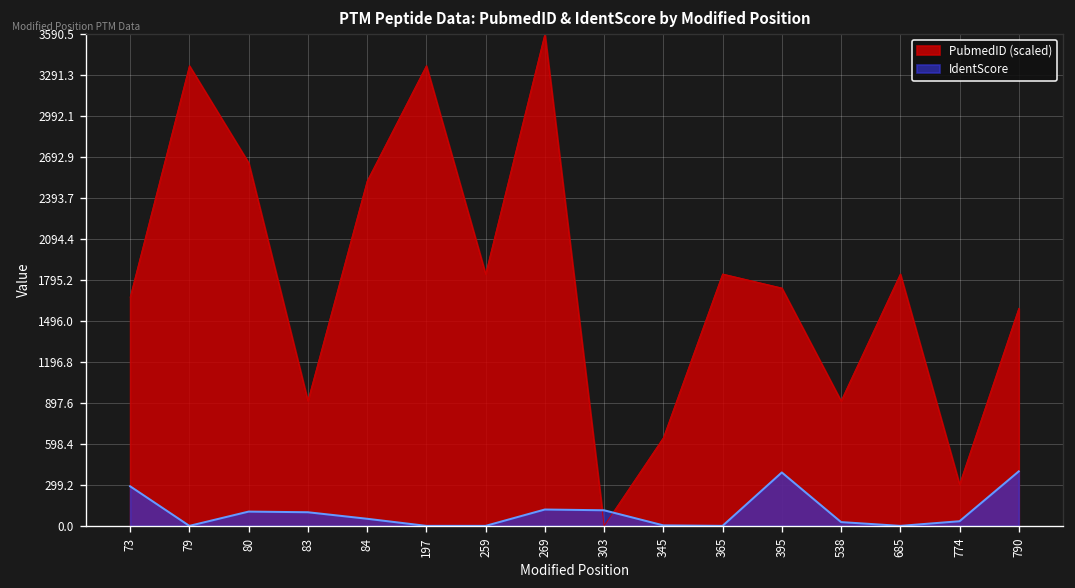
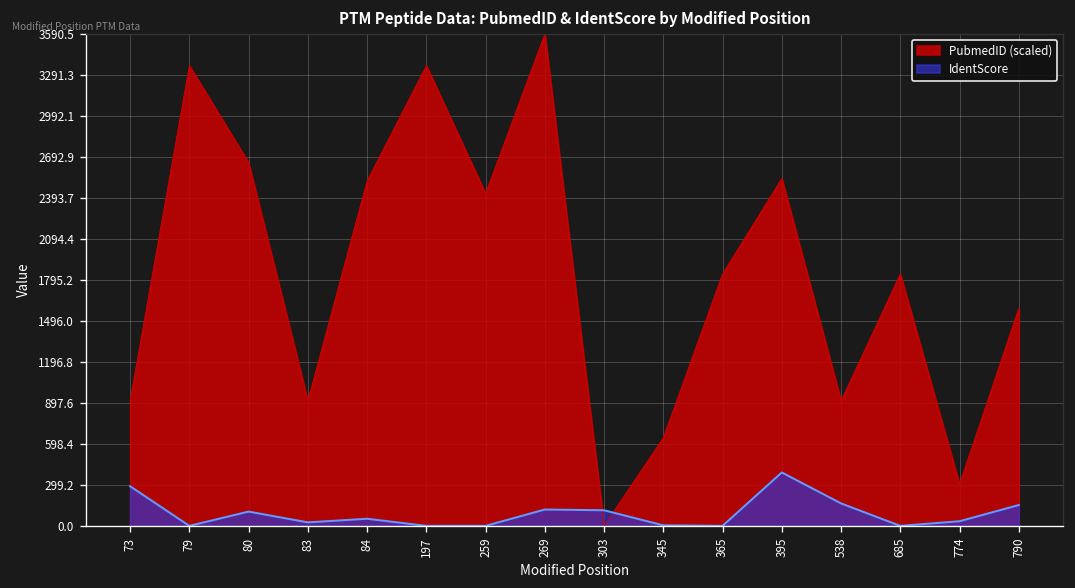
PubmedID (scaled), 73: 1670 -> 910
IdentScore, 83: 100 -> 30
PubmedID (scaled), 259: 1840 -> 2420
PubmedID (scaled), 395: 1740 -> 2540
IdentScore, 538: 30 -> 160
IdentScore, 790: 400 -> 150
